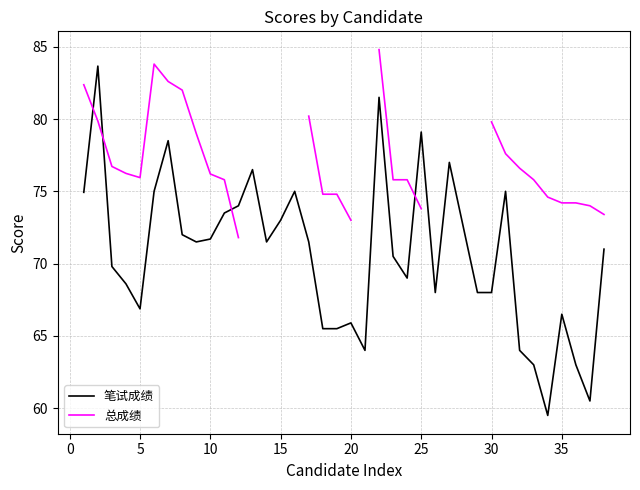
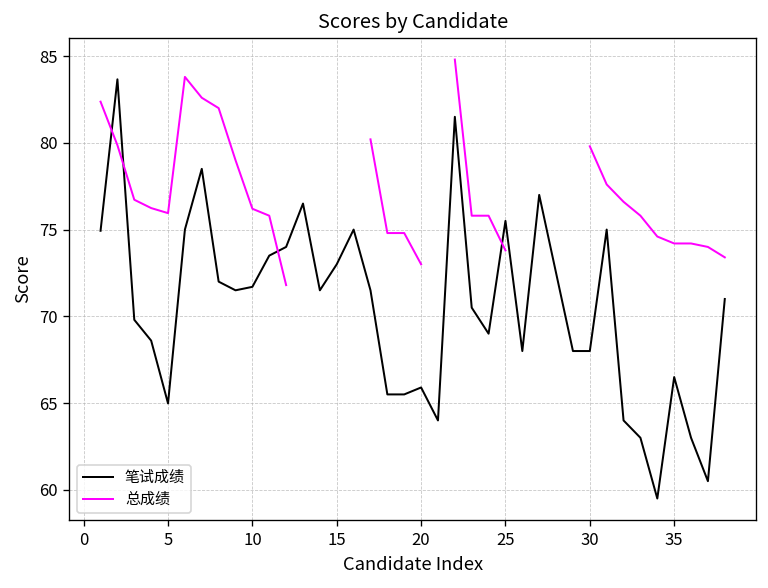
笔试成绩, 5: 66.9 -> 65.0
笔试成绩, 25: 79.1 -> 75.5
